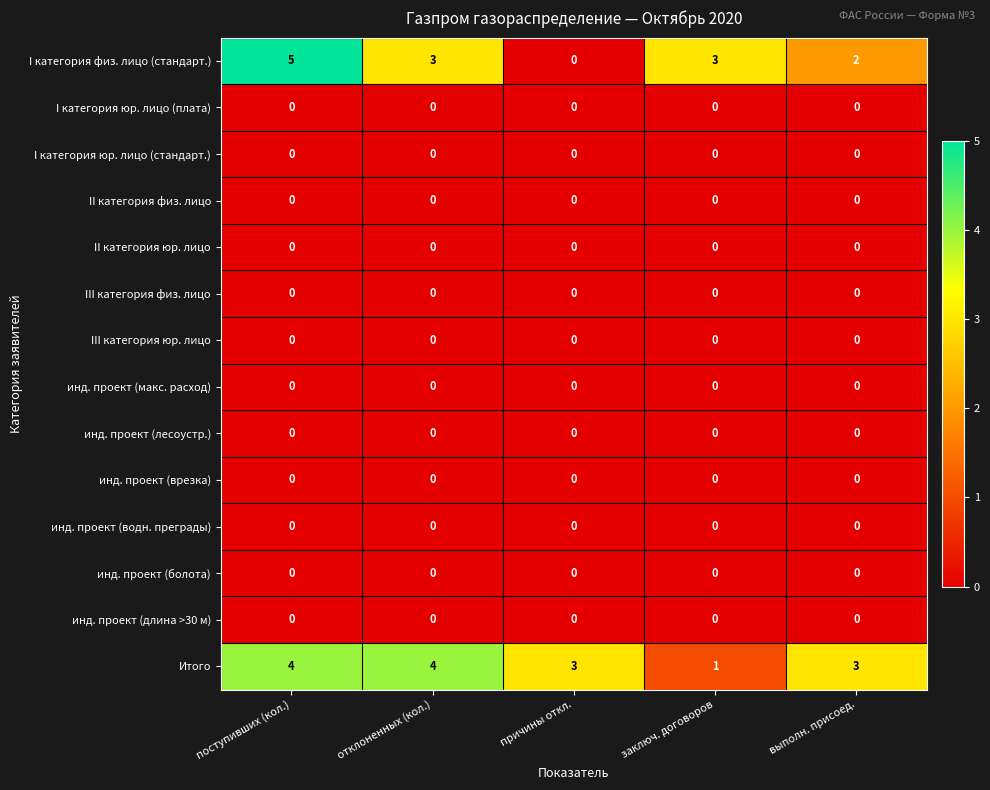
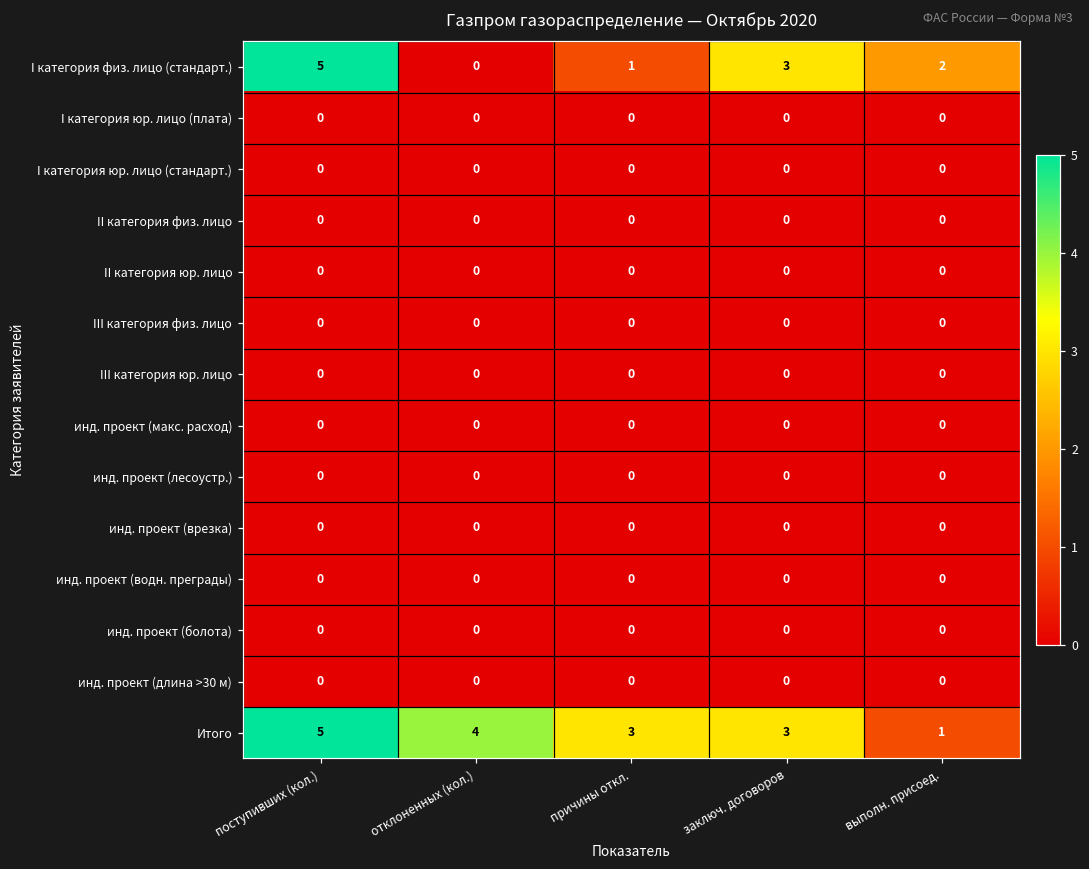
I категория физ. лицо (стандарт.), отклоненных (кол.): 3 -> 0
I категория физ. лицо (стандарт.), причины откл.: 0 -> 1
Итого, поступивших (кол.): 4 -> 5
Итого, заключ. договоров: 1 -> 3
Итого, выполн. присоед.: 3 -> 1
